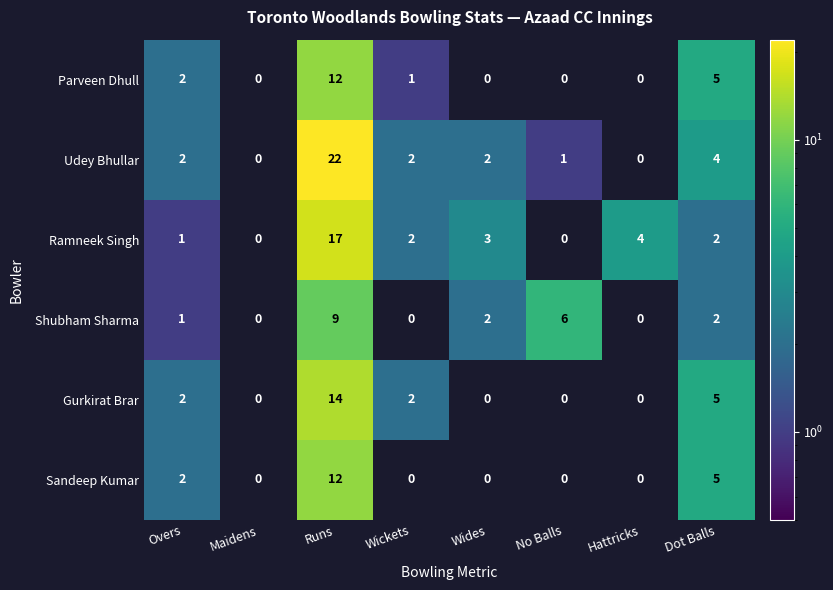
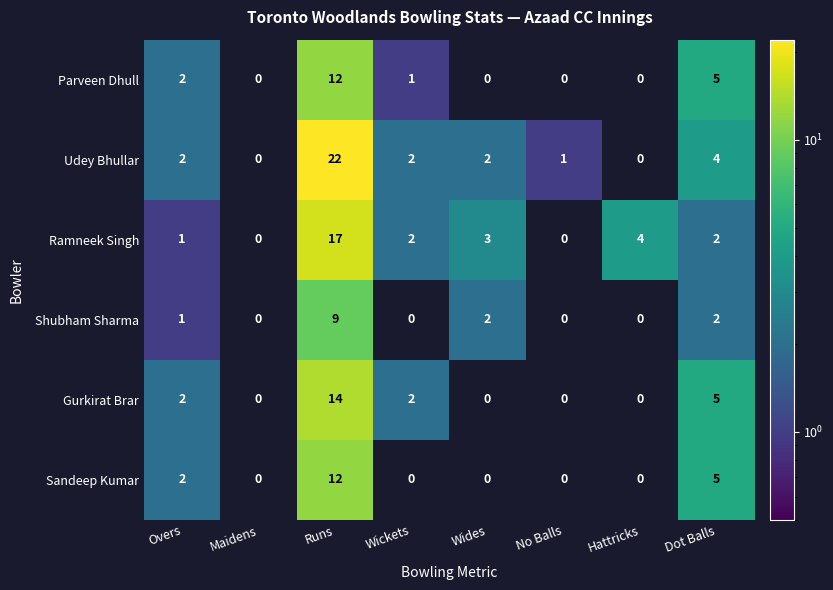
Shubham Sharma, No Balls: 6 -> 0
